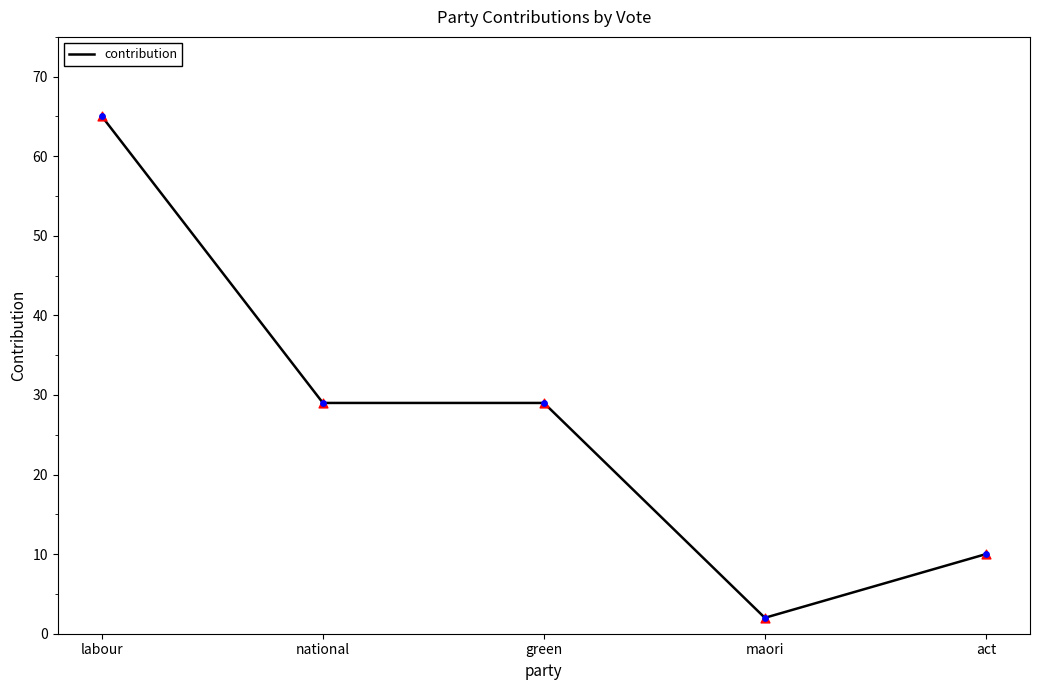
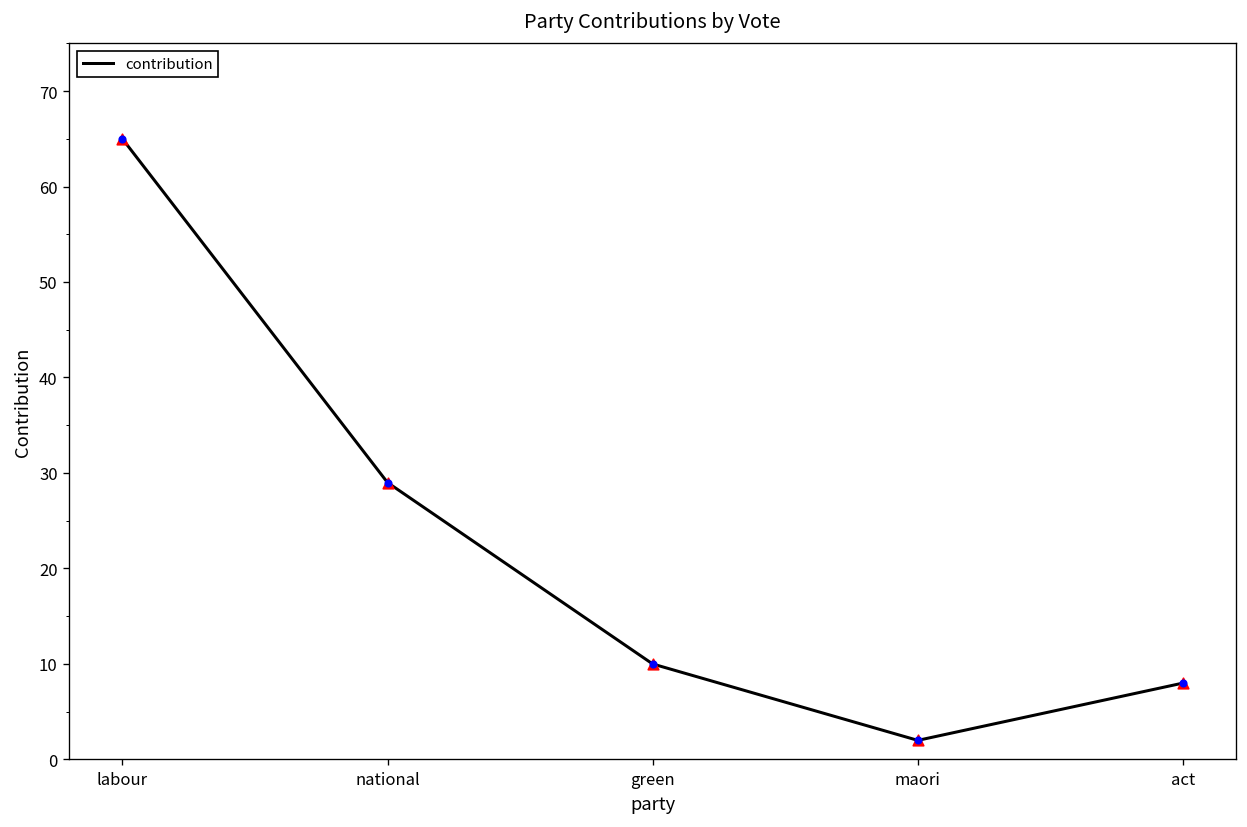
green: 29 -> 10
act: 10 -> 8
